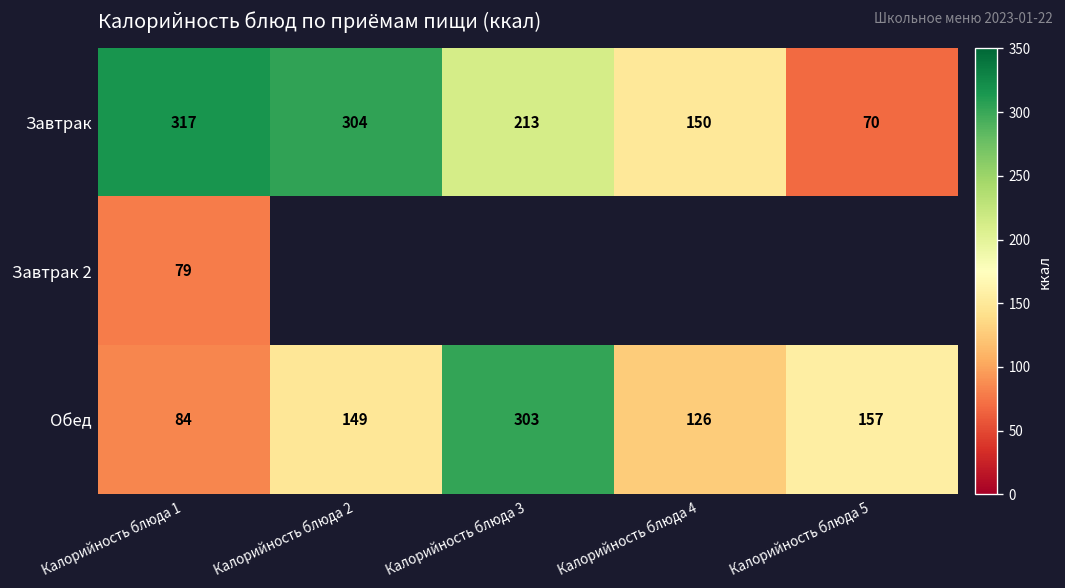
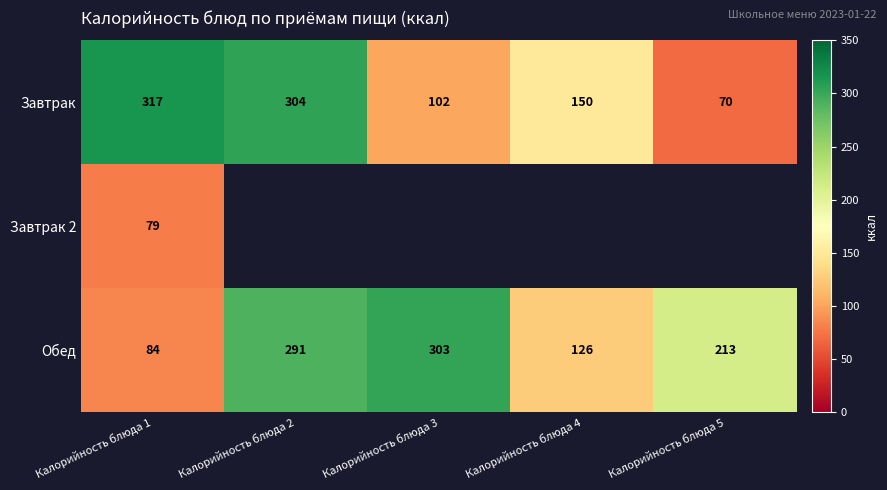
Завтрак, Калорийность блюда 3: 213 -> 102
Обед, Калорийность блюда 2: 149 -> 291
Обед, Калорийность блюда 5: 157 -> 213
